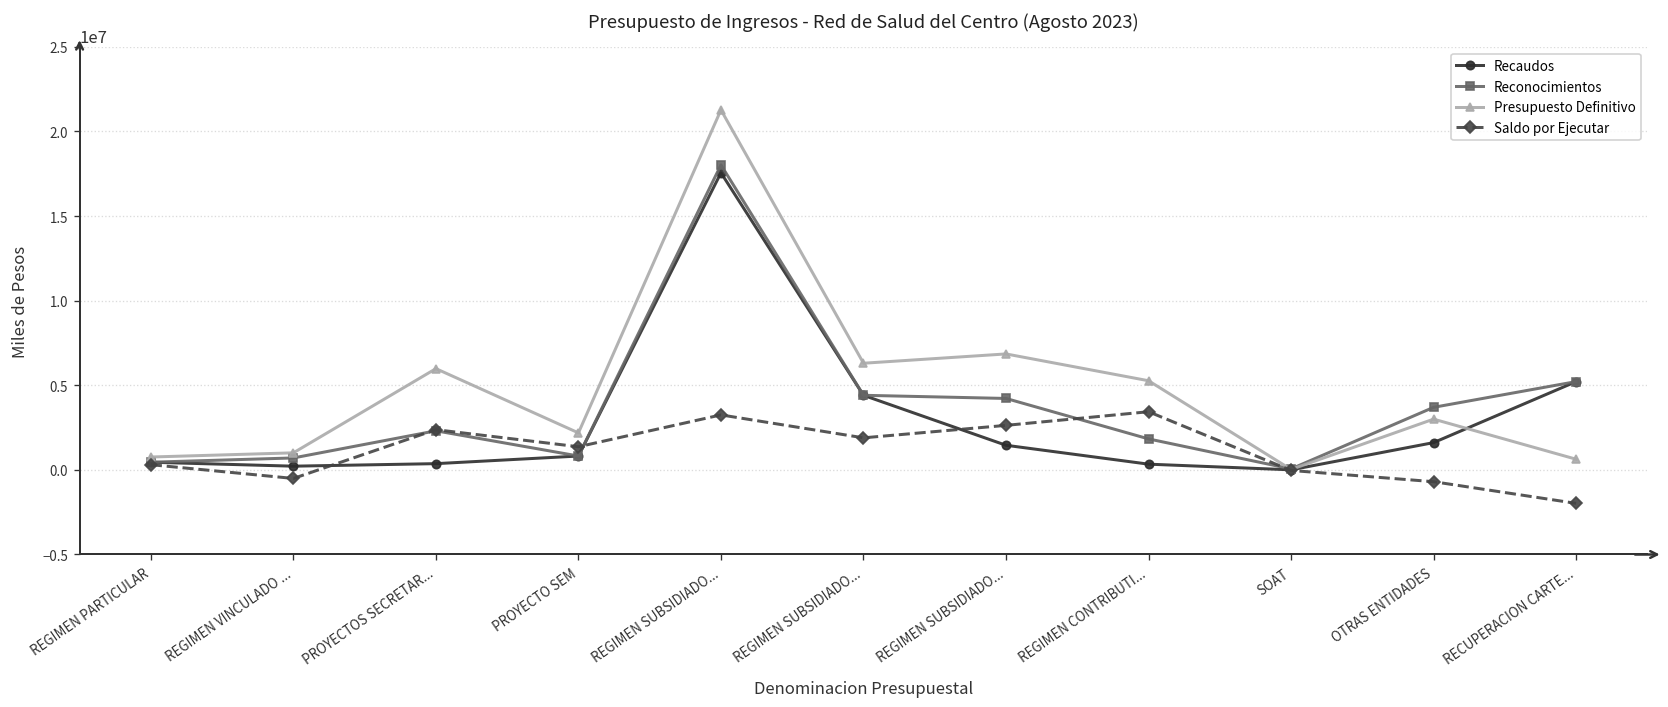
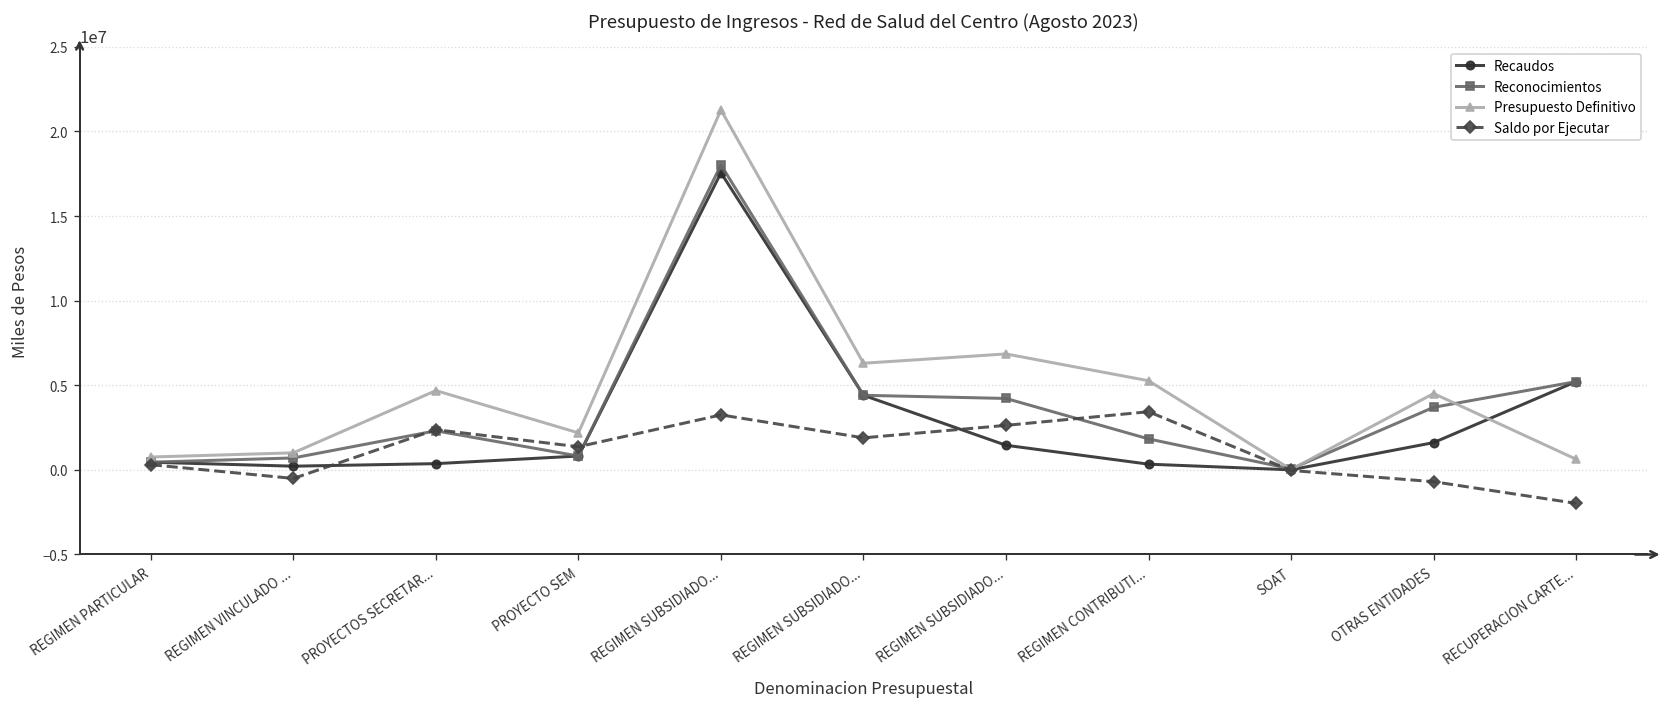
Presupuesto Definitivo, PROYECTOS SECRETAR...: 6000000 -> 4700000
Presupuesto Definitivo, OTRAS ENTIDADES: 3000000 -> 4500000
